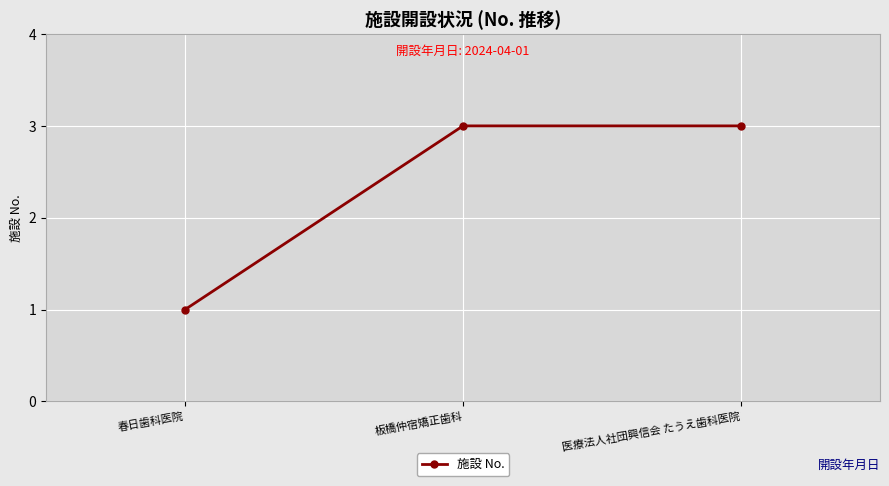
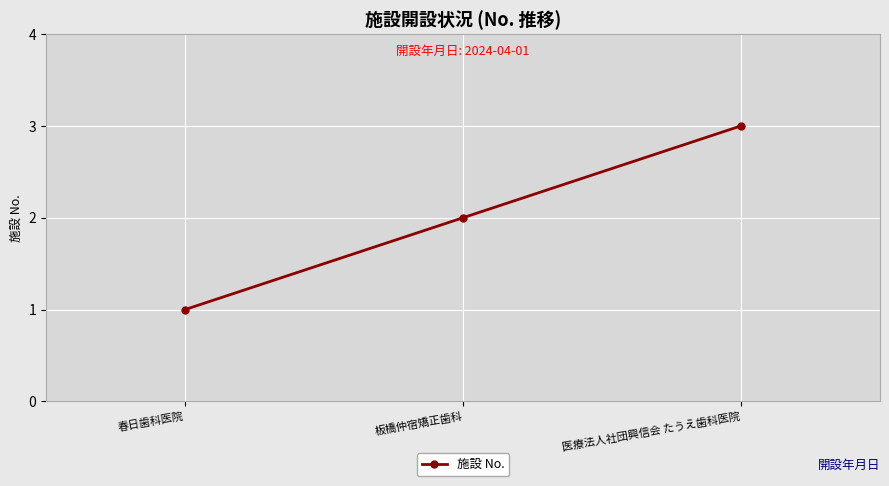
板橋仲宿矯正歯科: 3 -> 2
